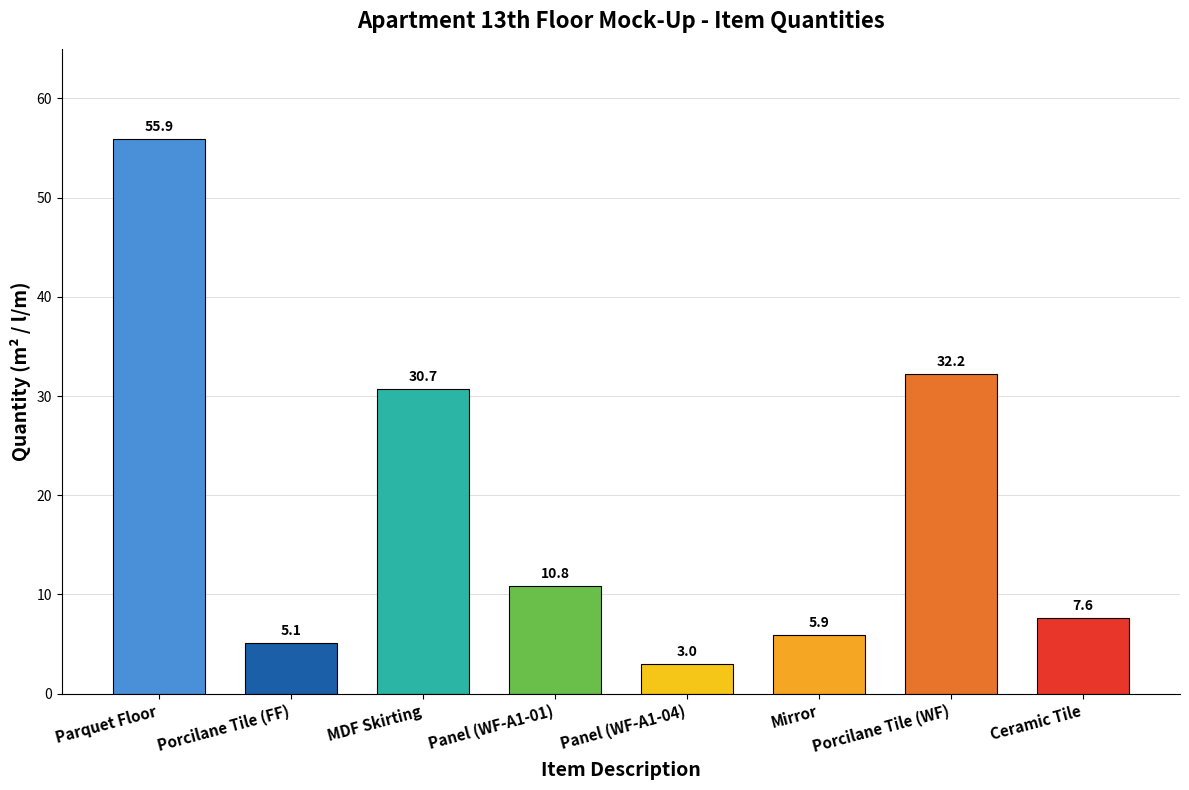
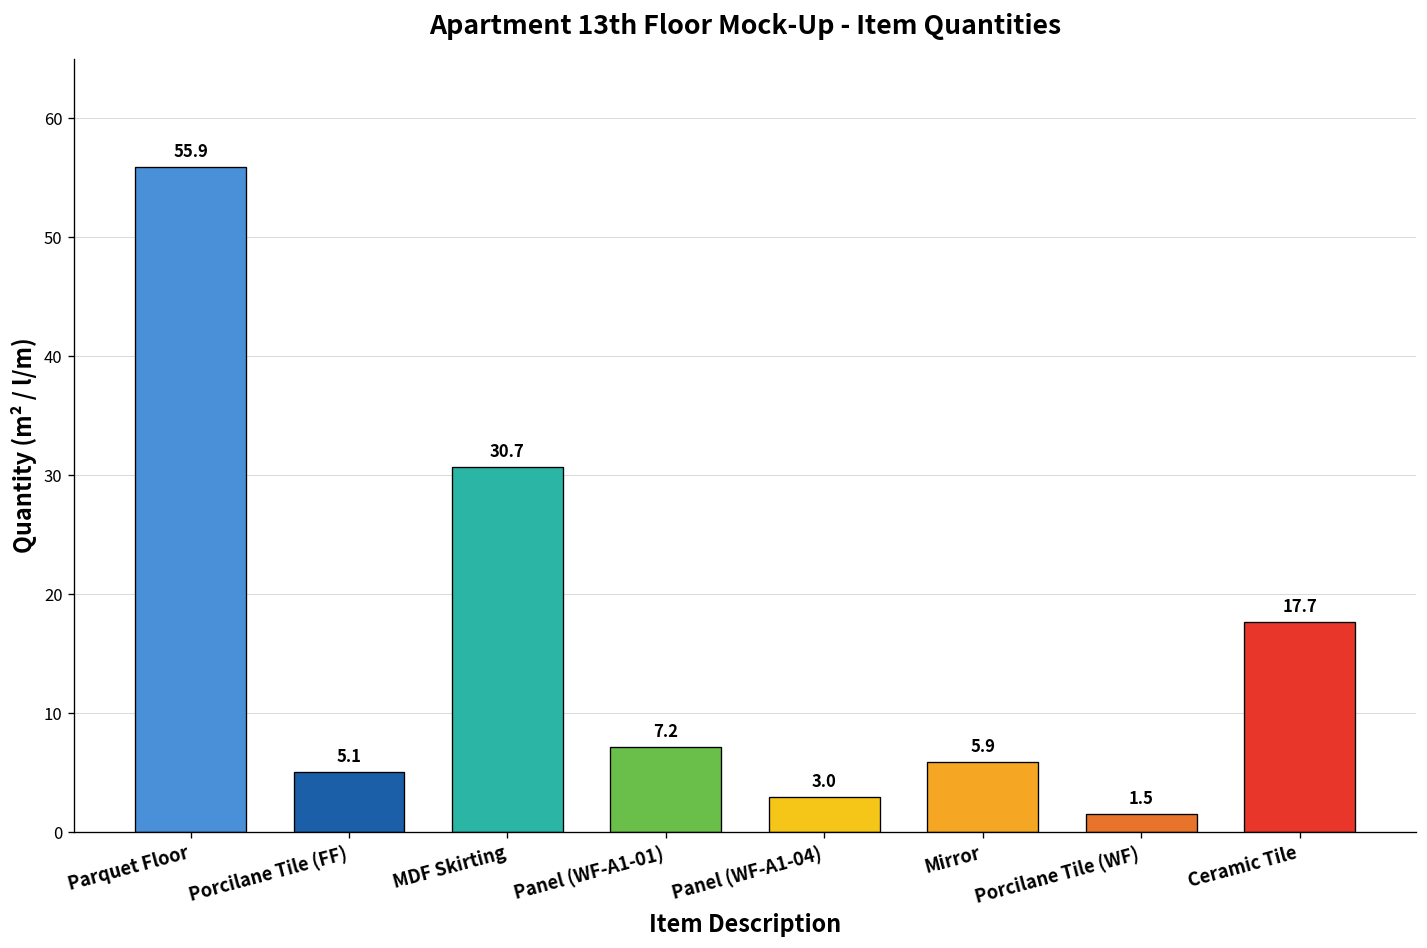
Panel (WF-A1-01): 10.8 -> 7.2
Porcilane Tile (WF): 32.2 -> 1.5
Ceramic Tile: 7.6 -> 17.7
